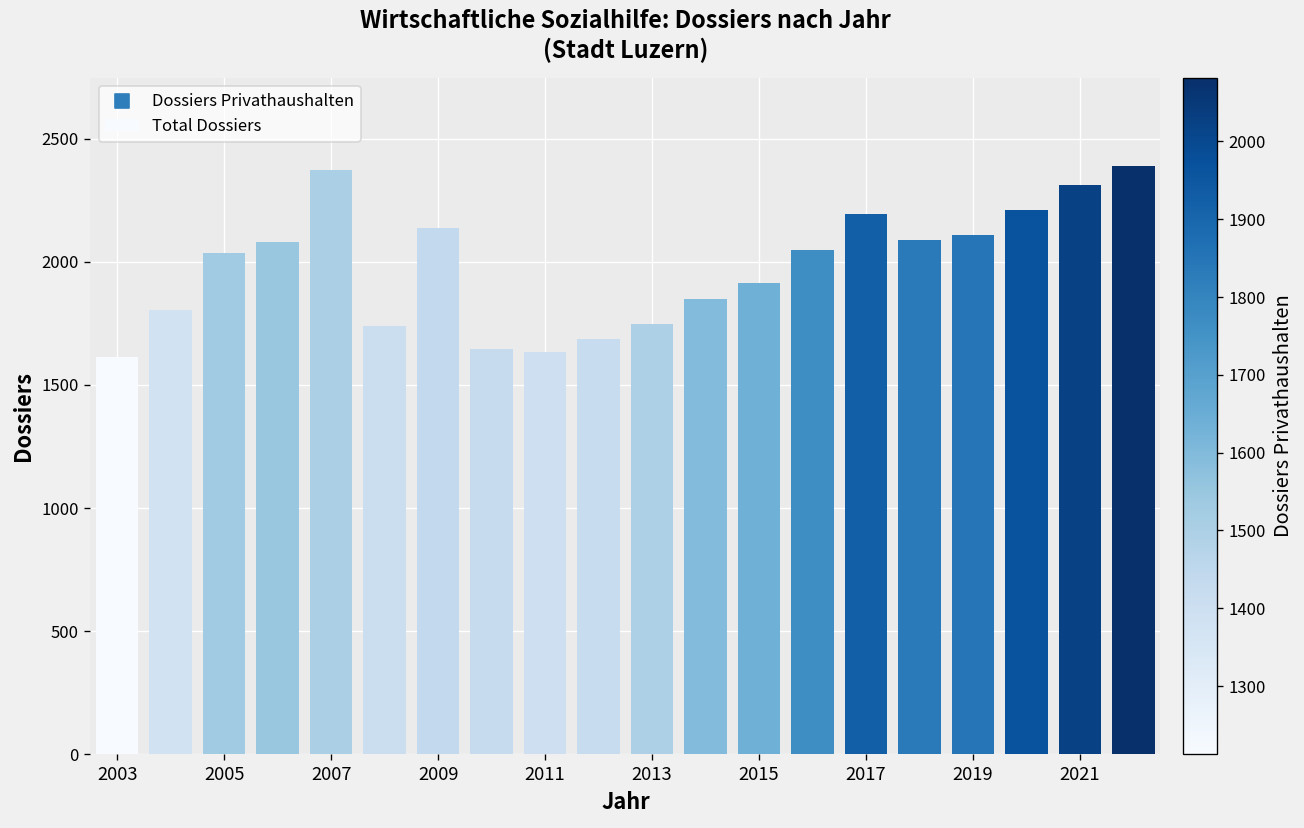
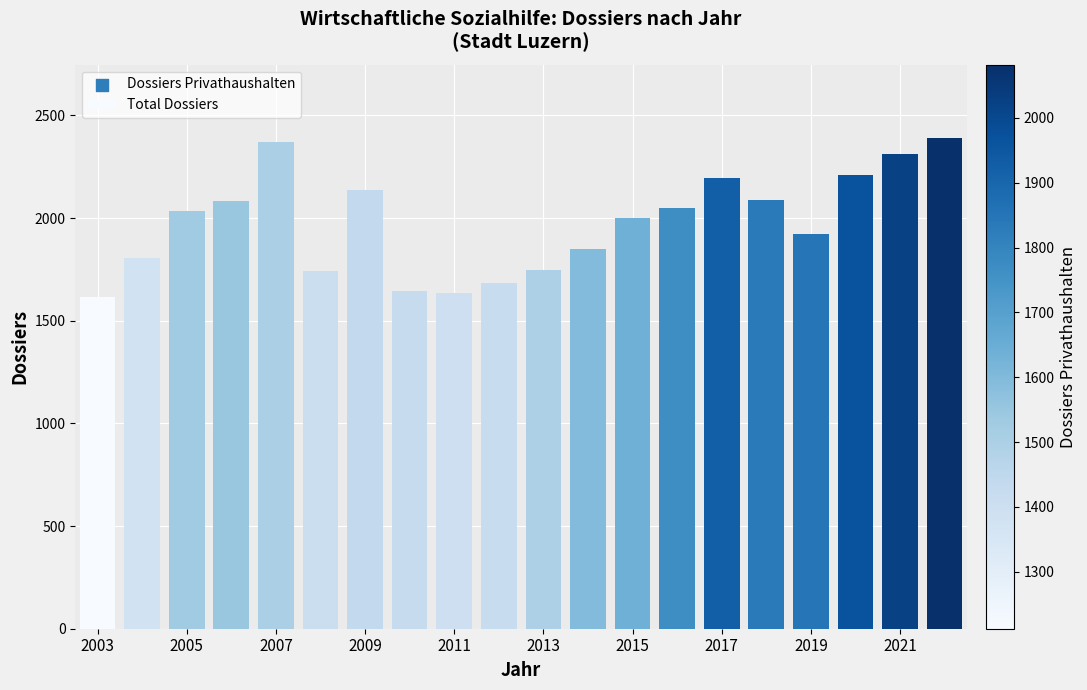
2015: 1920 -> 2000
2019: 2110 -> 1920
